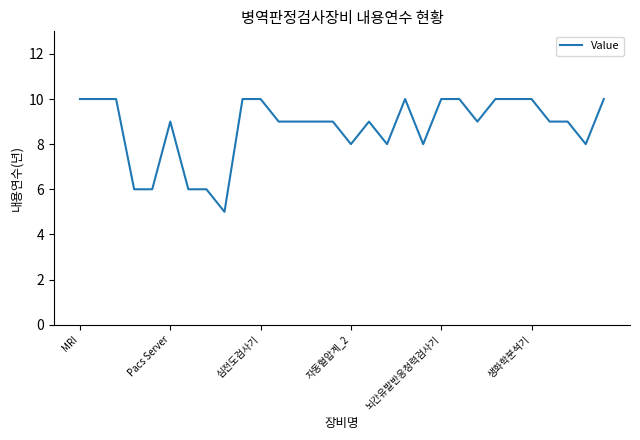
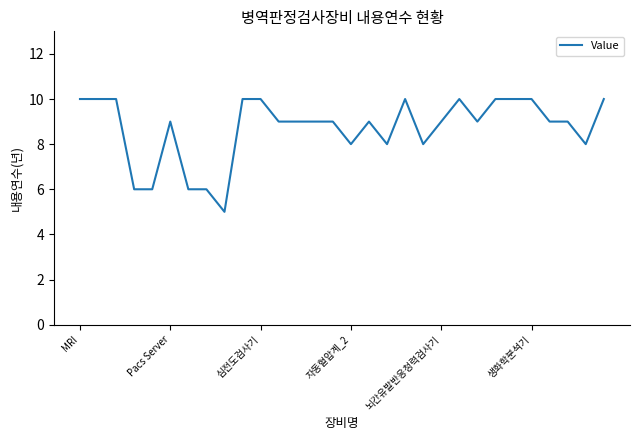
뇌간유발반응청력검사기: 10 -> 9
